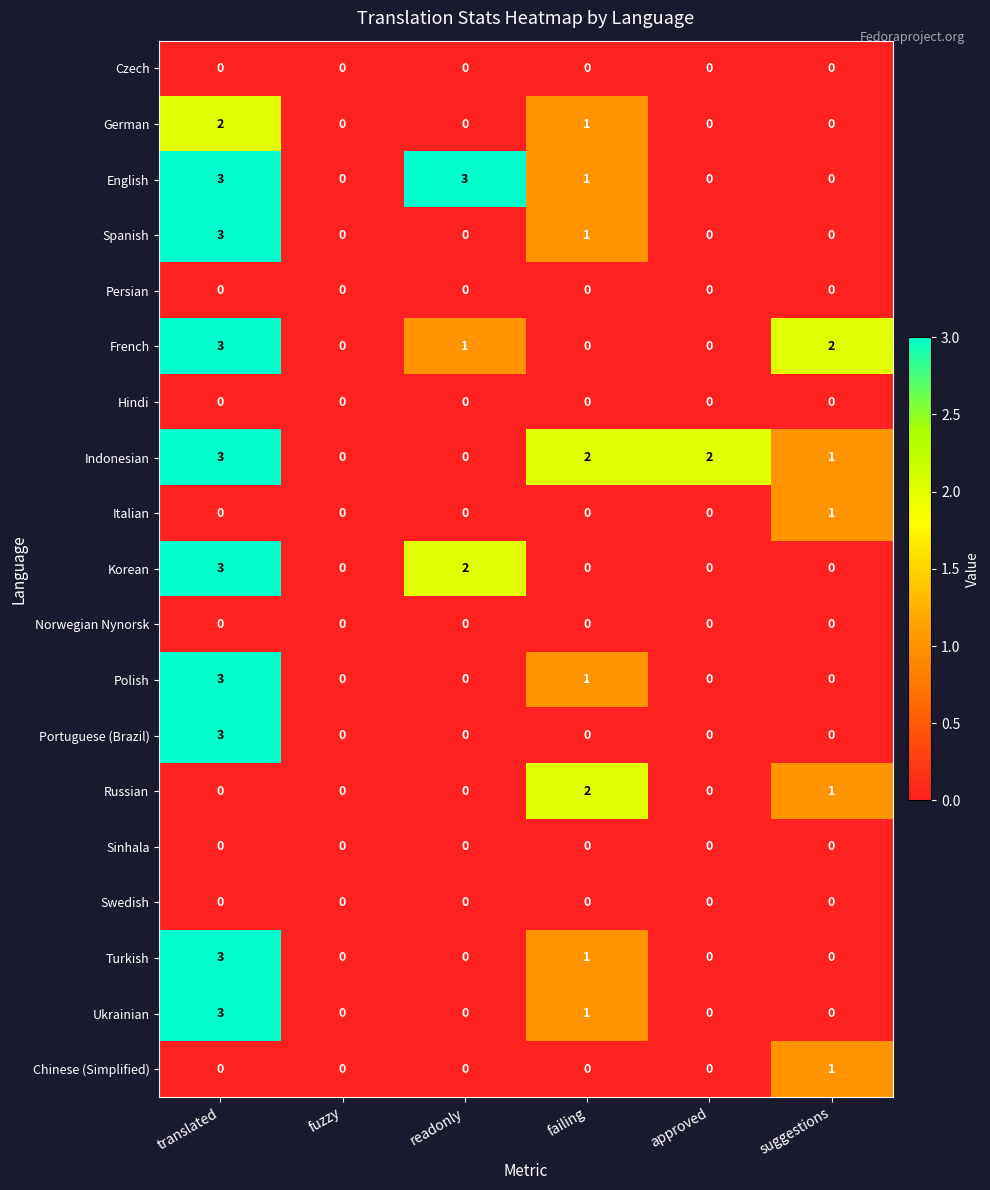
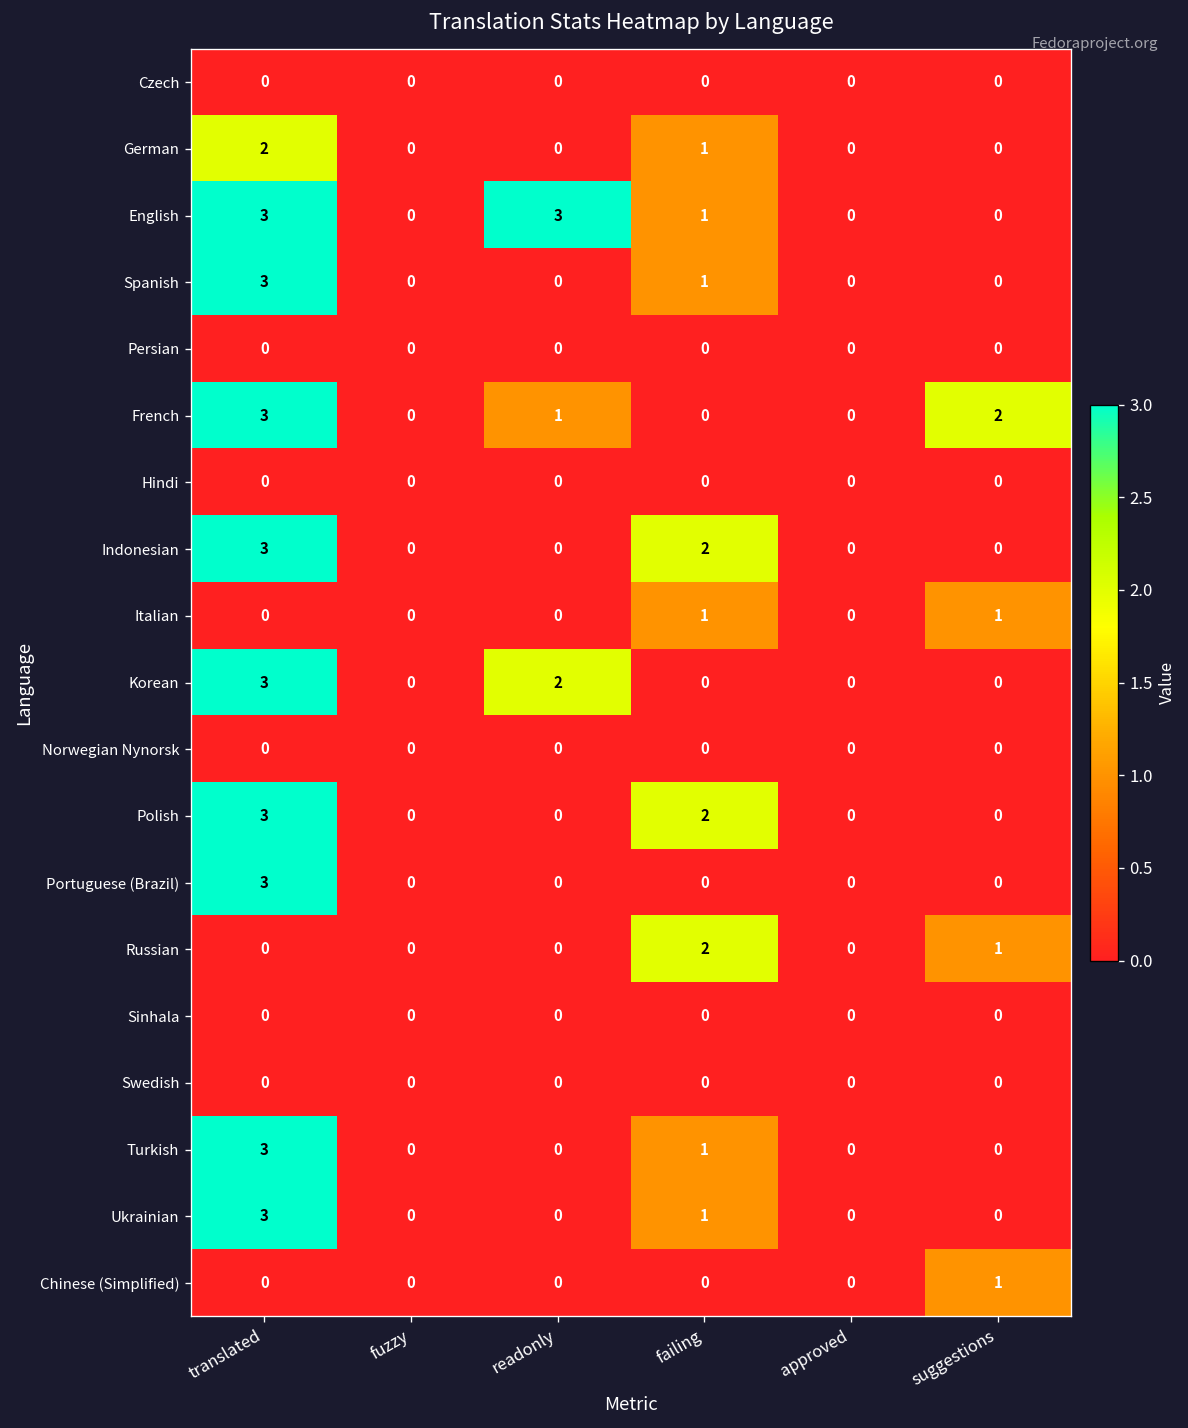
Indonesian, approved: 2 -> 0
Indonesian, suggestions: 1 -> 0
Italian, failing: 0 -> 1
Polish, failing: 1 -> 2
